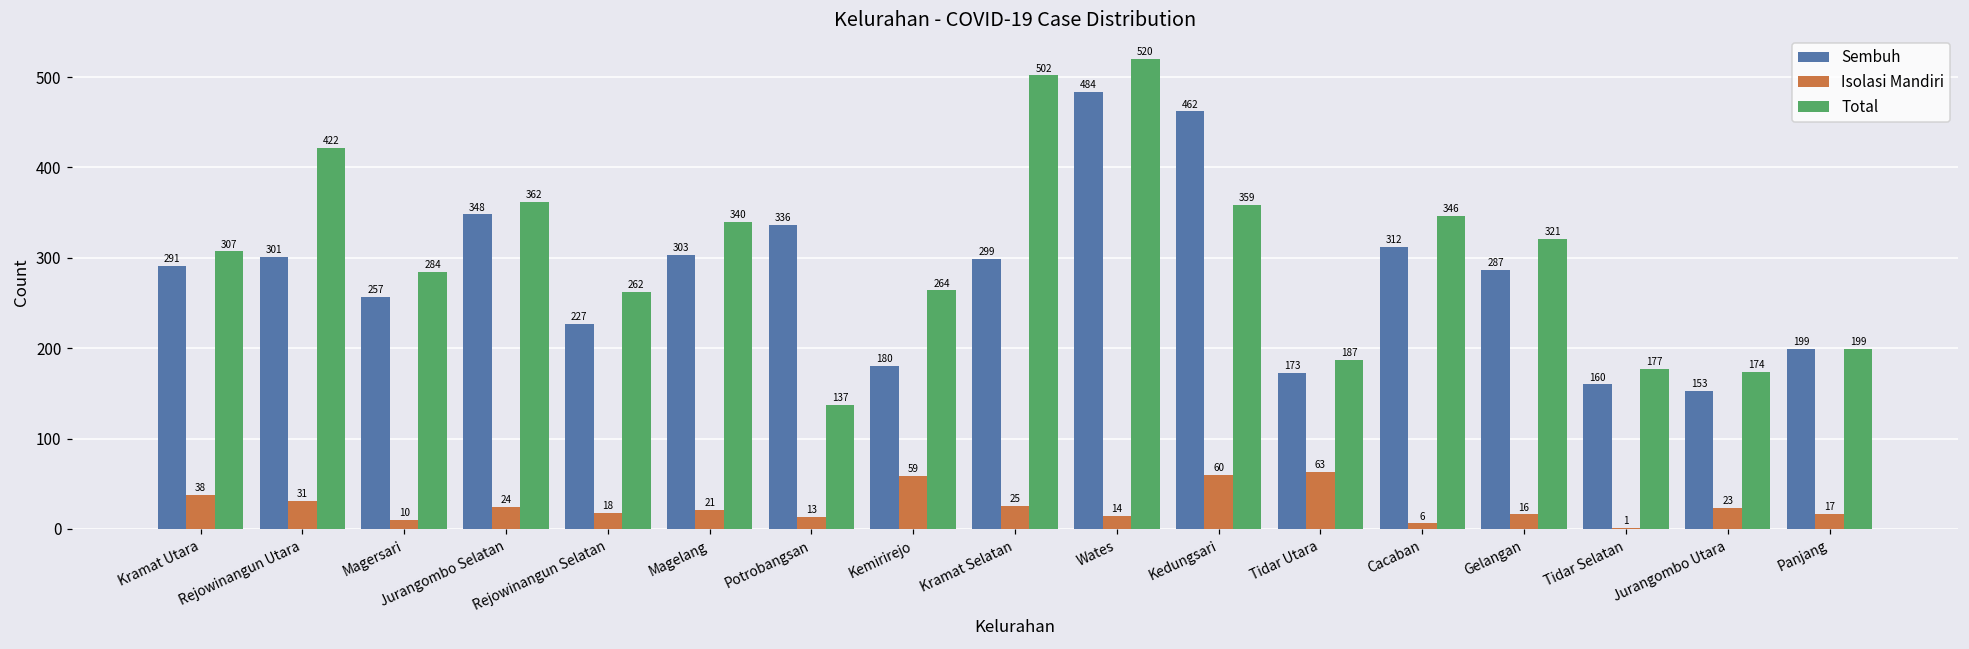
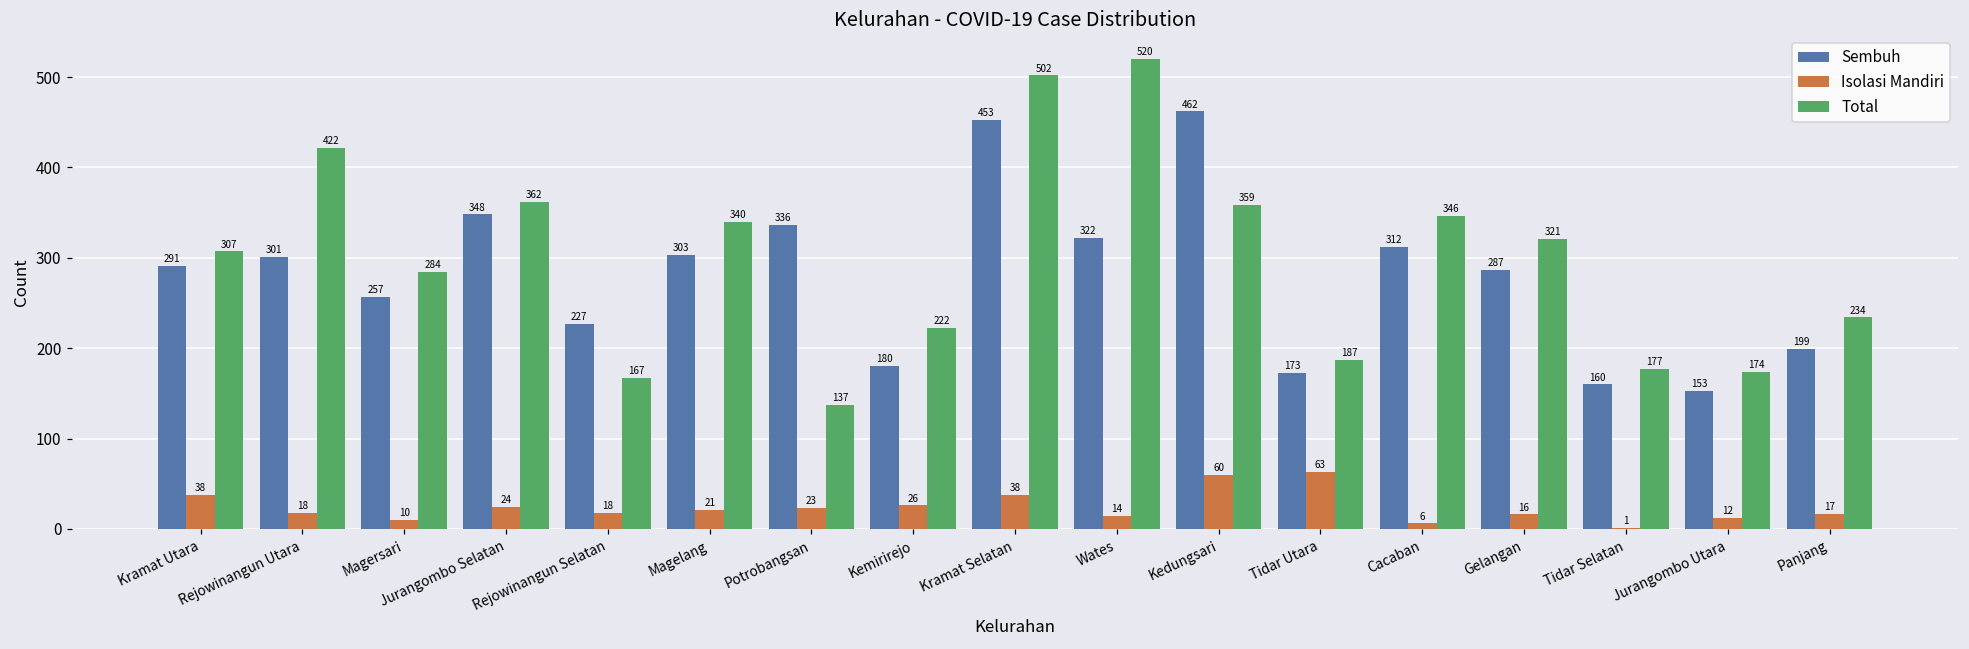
Isolasi Mandiri, Rejowinangun Utara: 31 -> 18
Total, Rejowinangun Selatan: 262 -> 167
Isolasi Mandiri, Potrobangsan: 13 -> 23
Isolasi Mandiri, Kemirirejo: 59 -> 26
Total, Kemirirejo: 264 -> 222
Sembuh, Kramat Selatan: 299 -> 453
Isolasi Mandiri, Kramat Selatan: 25 -> 38
Sembuh, Wates: 484 -> 322
Isolasi Mandiri, Jurangombo Utara: 23 -> 12
Total, Panjang: 199 -> 234
